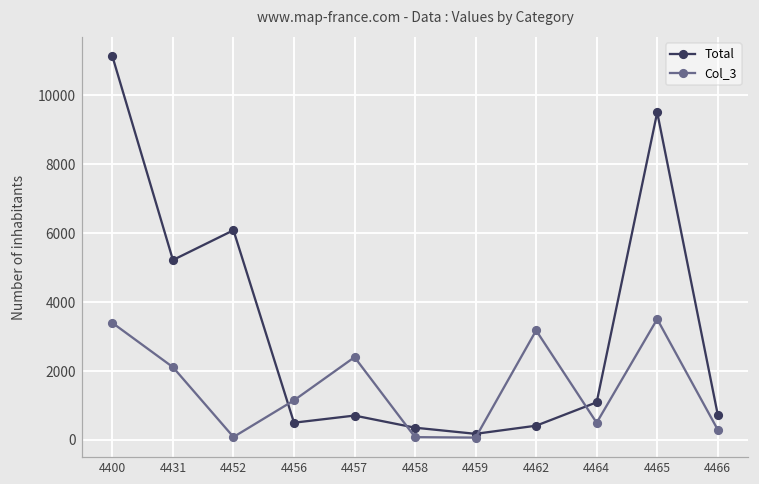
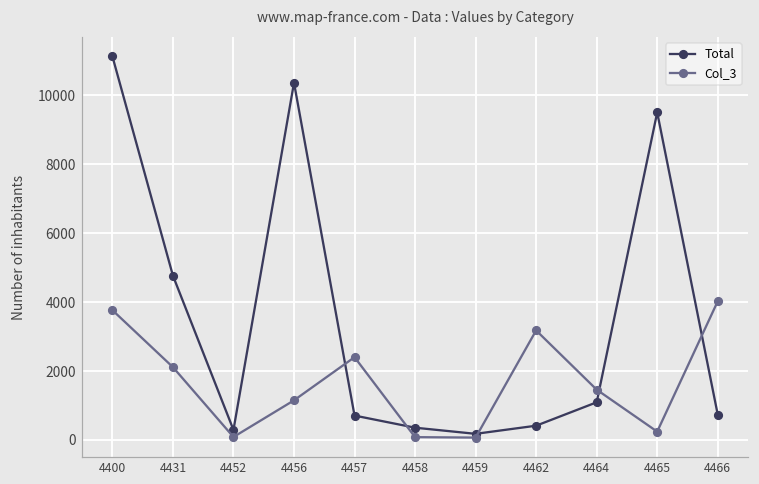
Col_3, 4400: 3400 -> 3800
Total, 4431: 5200 -> 4800
Total, 4452: 6100 -> 300
Total, 4456: 500 -> 10400
Col_3, 4464: 500 -> 1500
Col_3, 4465: 3500 -> 200
Col_3, 4466: 300 -> 4000
